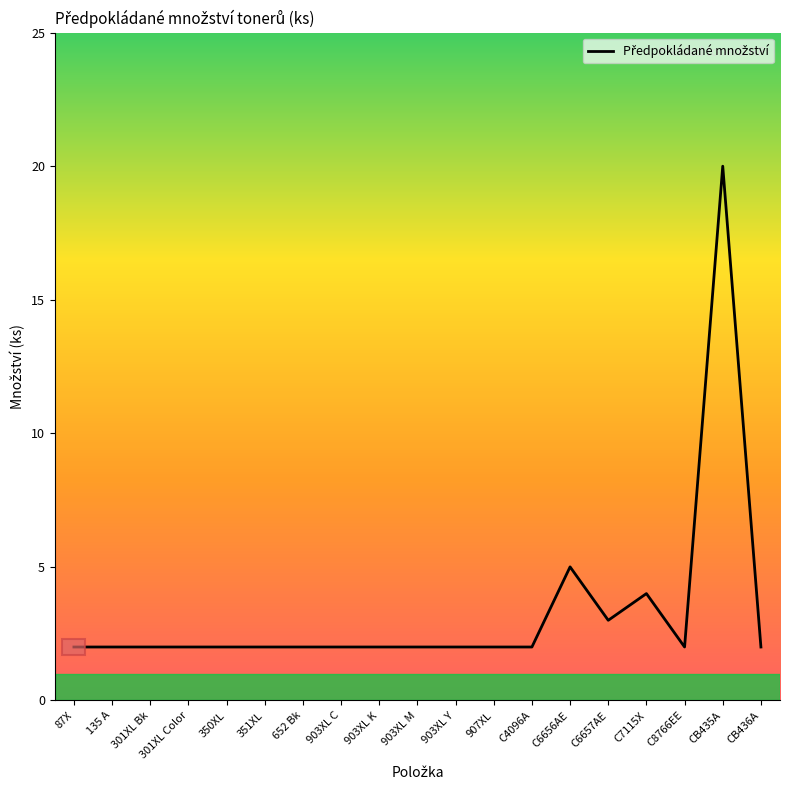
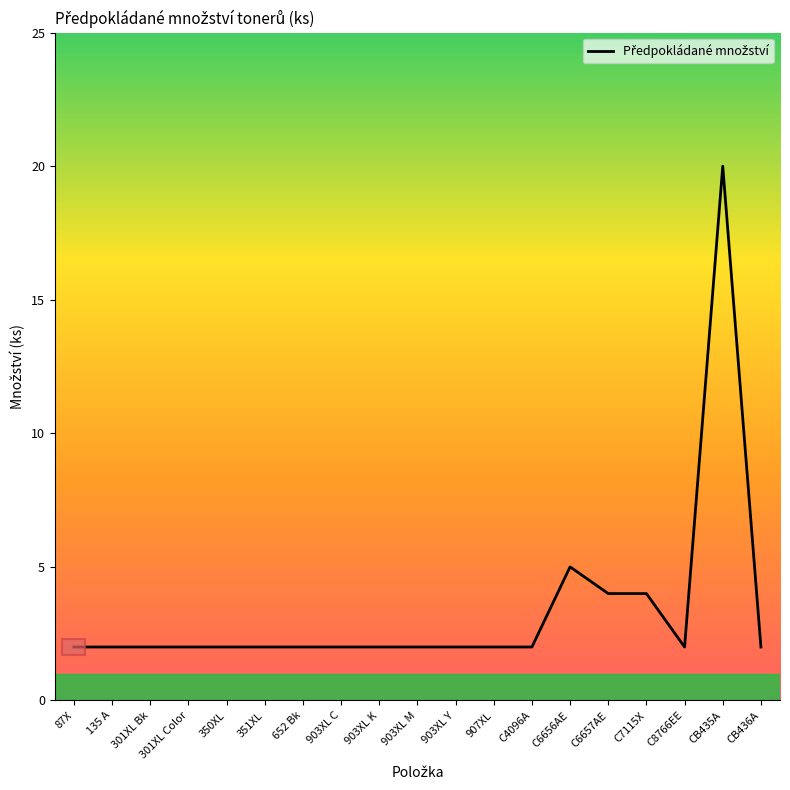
C6657AE: 3 -> 4
